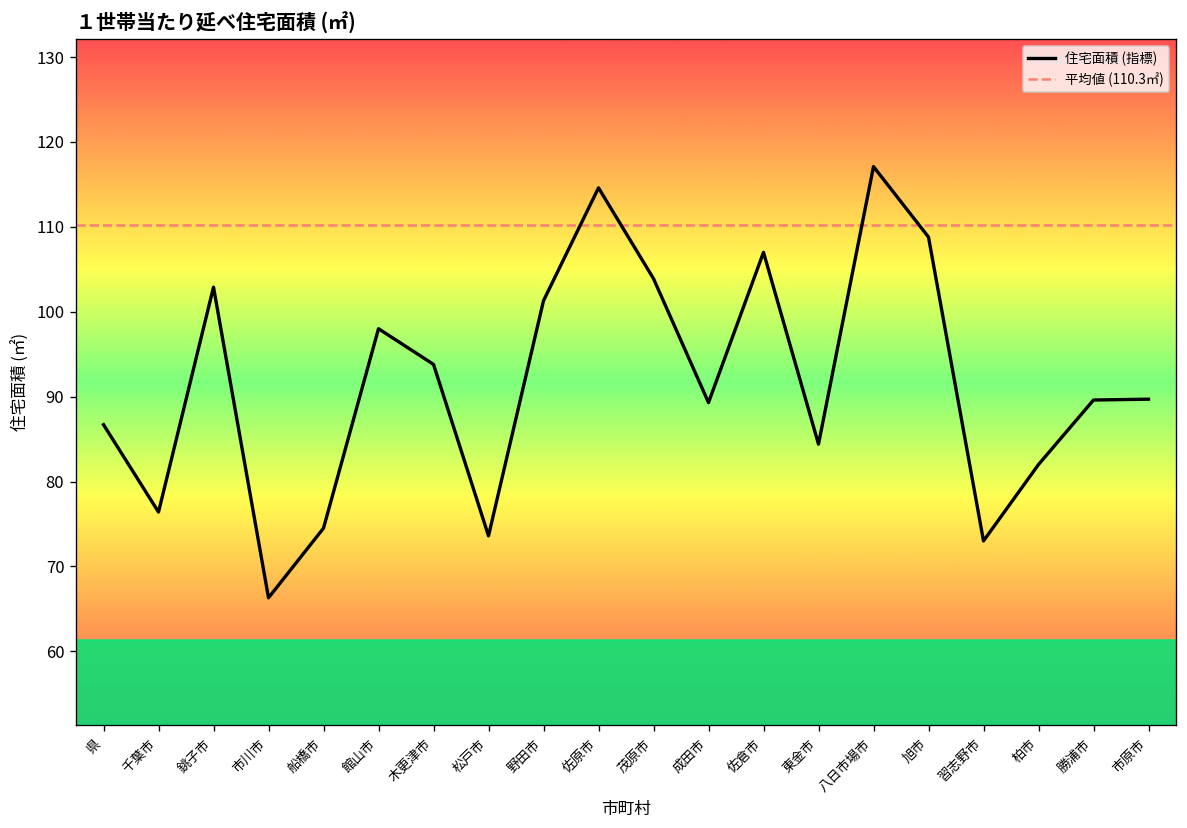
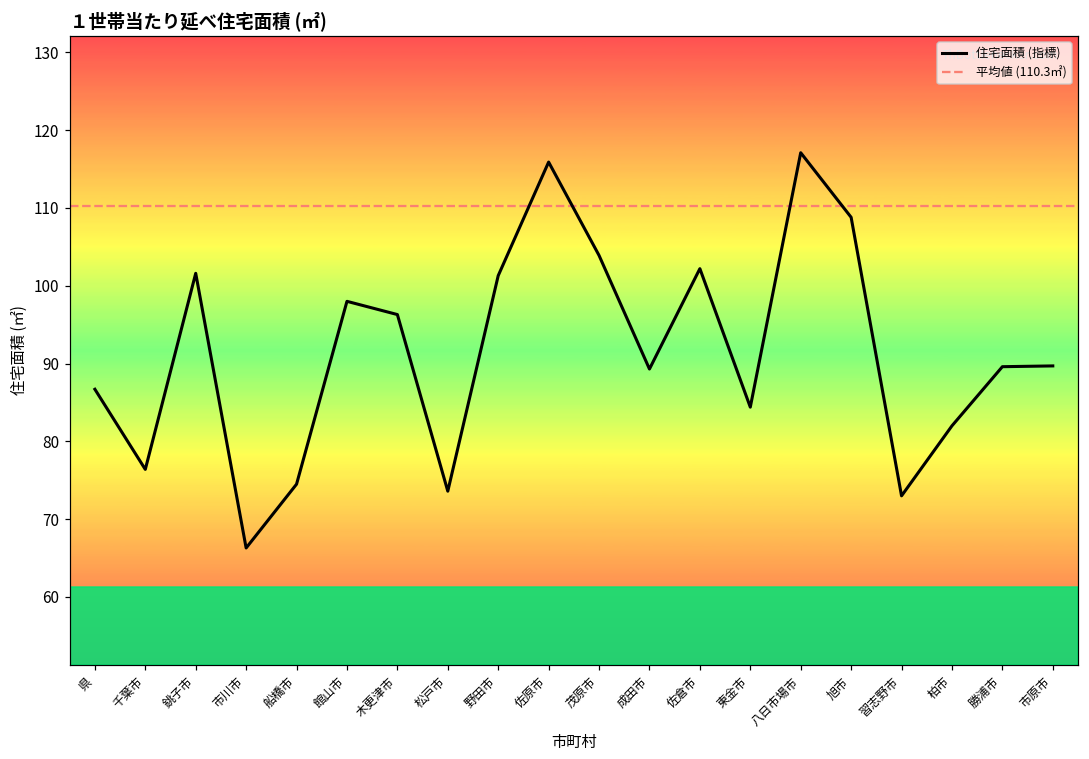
銚子市: 103 -> 102
木更津市: 94 -> 96
佐原市: 115 -> 116
佐倉市: 107 -> 102
